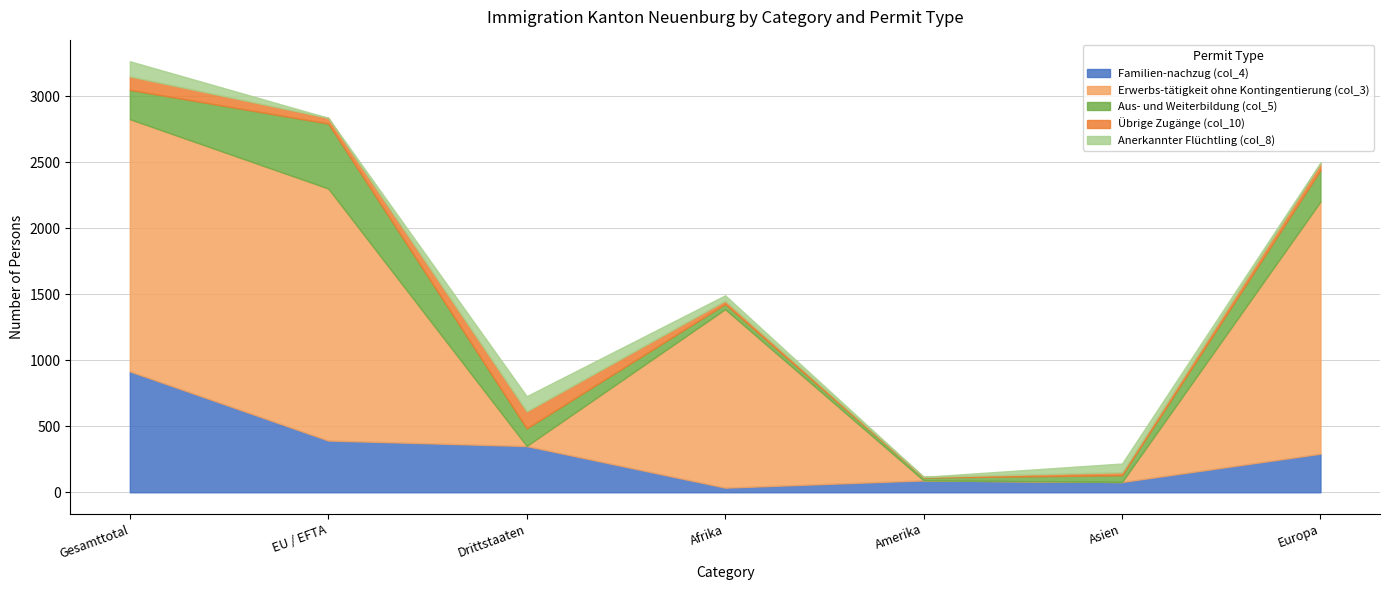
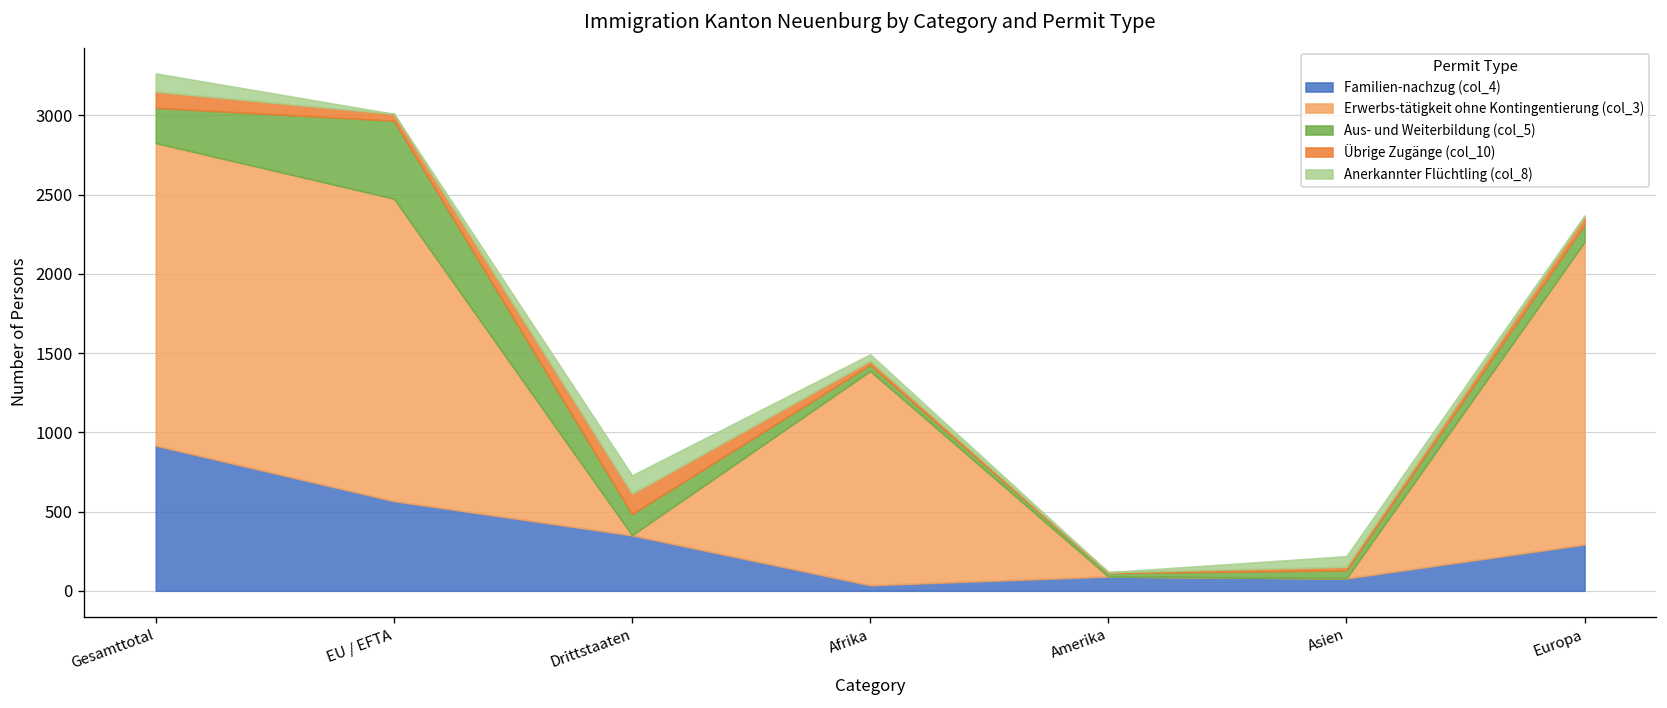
Familien-nachzug (col_4), EU / EFTA: 390 -> 570
Aus- und Weiterbildung (col_5), Europa: 240 -> 110
